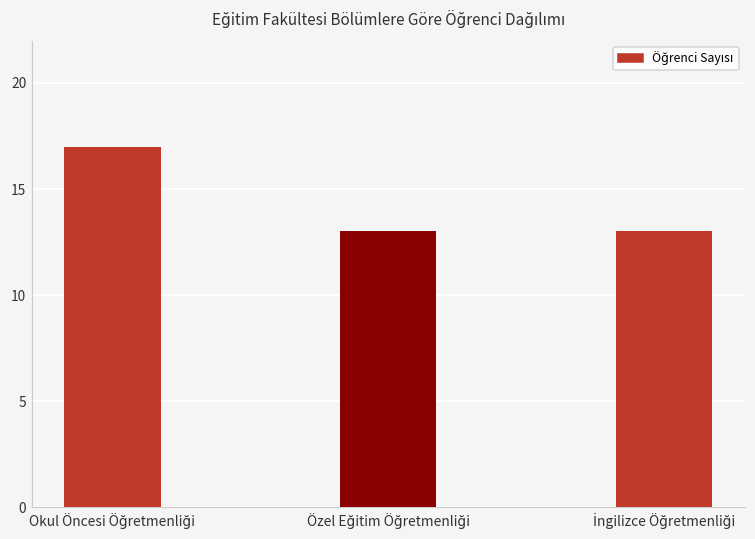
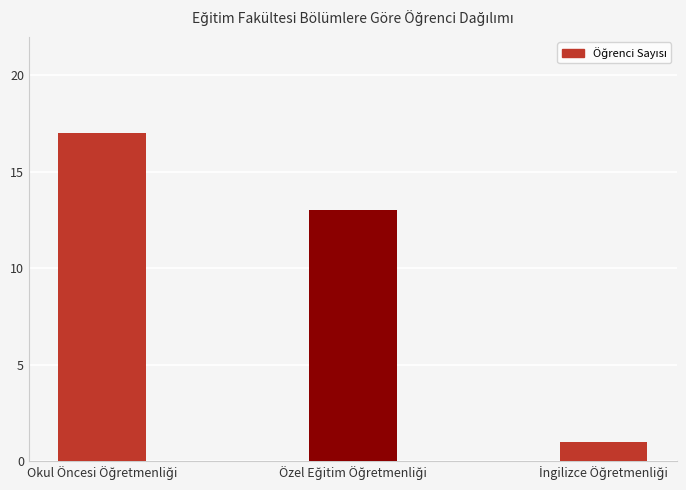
İngilizce Öğretmenliği: 13 -> 1
